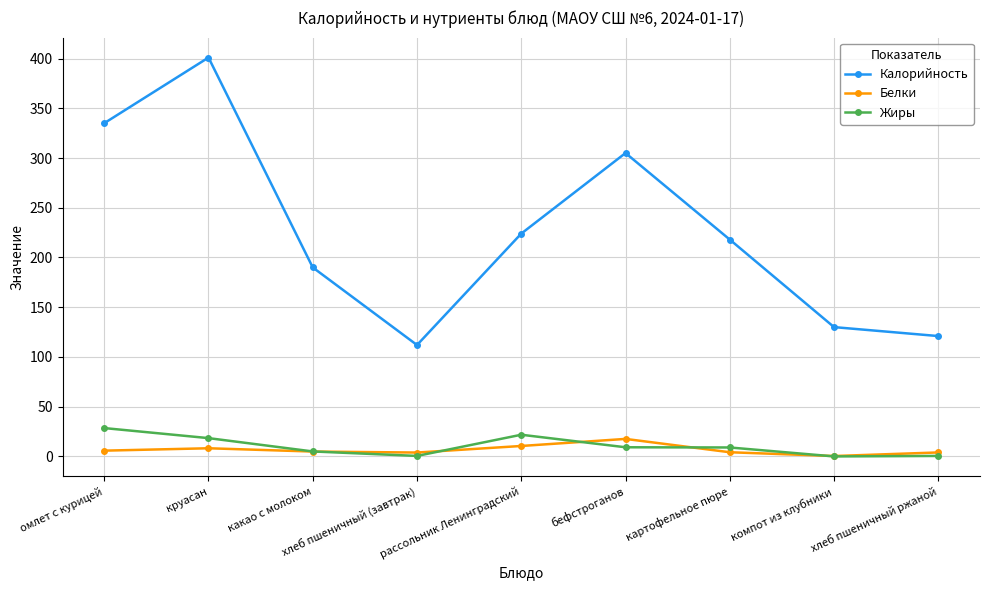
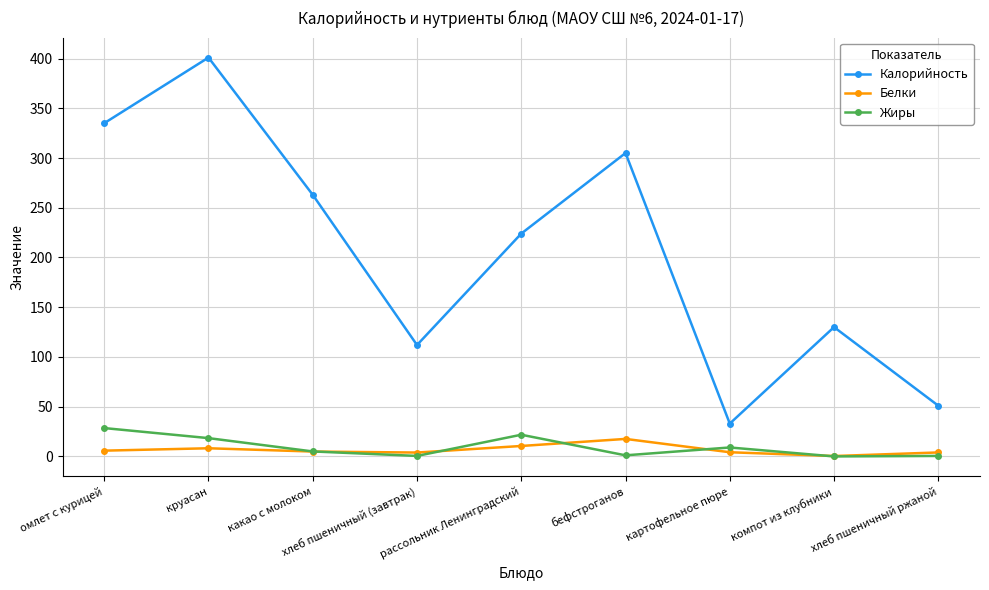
Калорийность, какао с молоком: 190 -> 260
Жиры, бефстроганов: 10 -> 0
Калорийность, картофельное пюре: 220 -> 30
Калорийность, хлеб пшеничный ржаной: 120 -> 50
